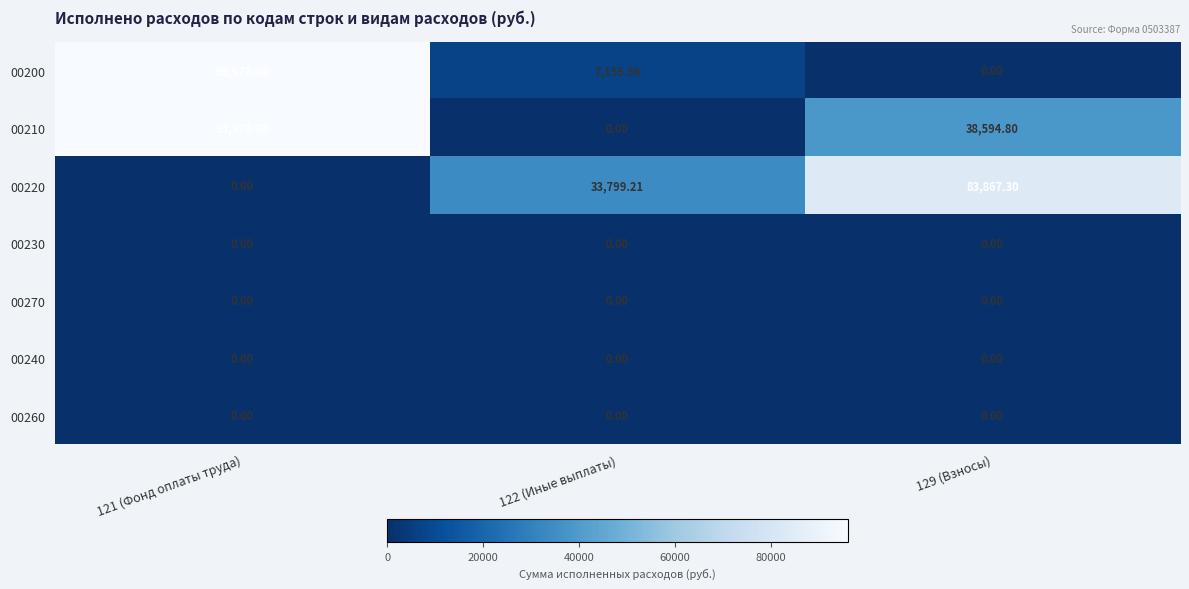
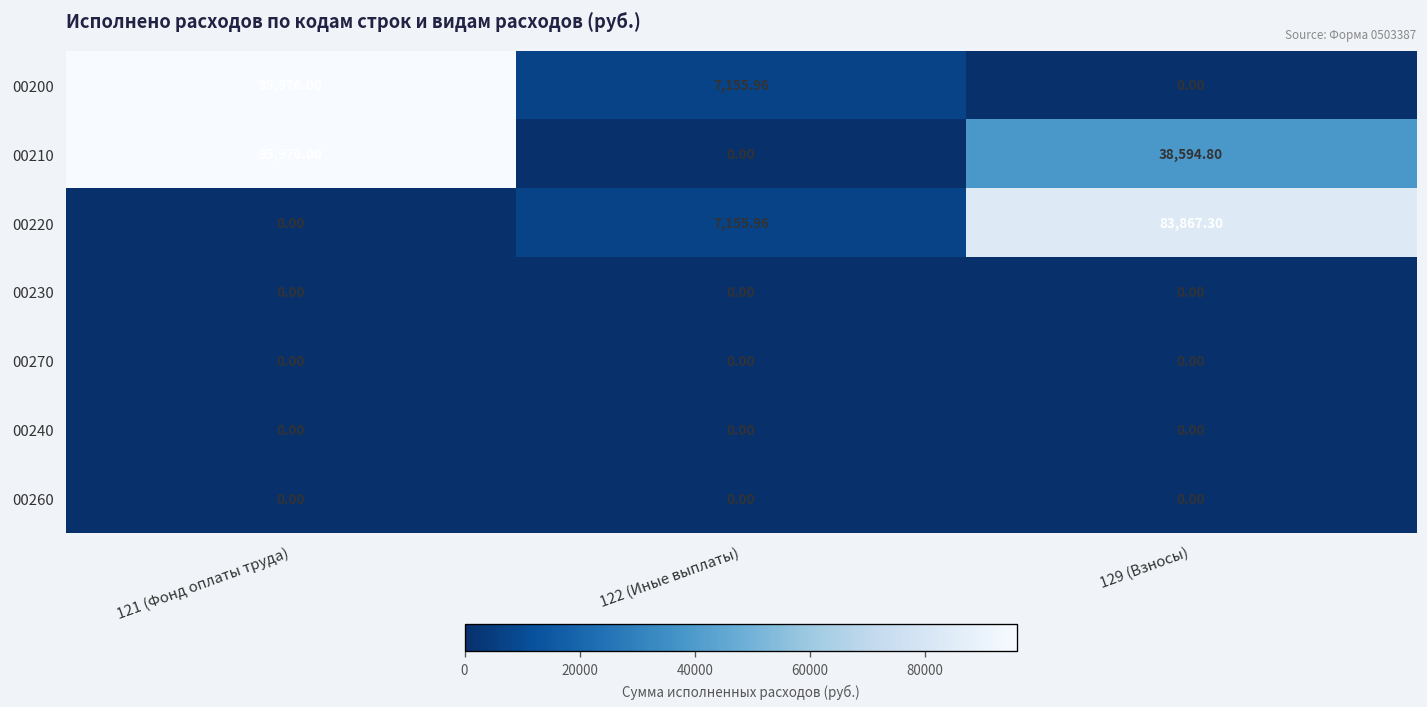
00220, 122 (Иные выплаты): 33,799.21 -> 7,155.96
